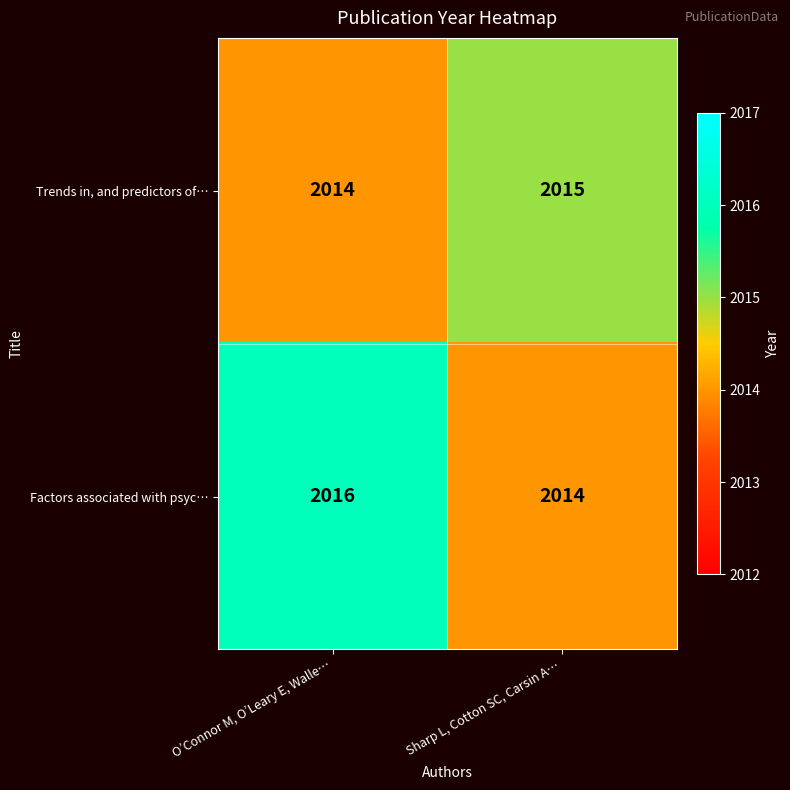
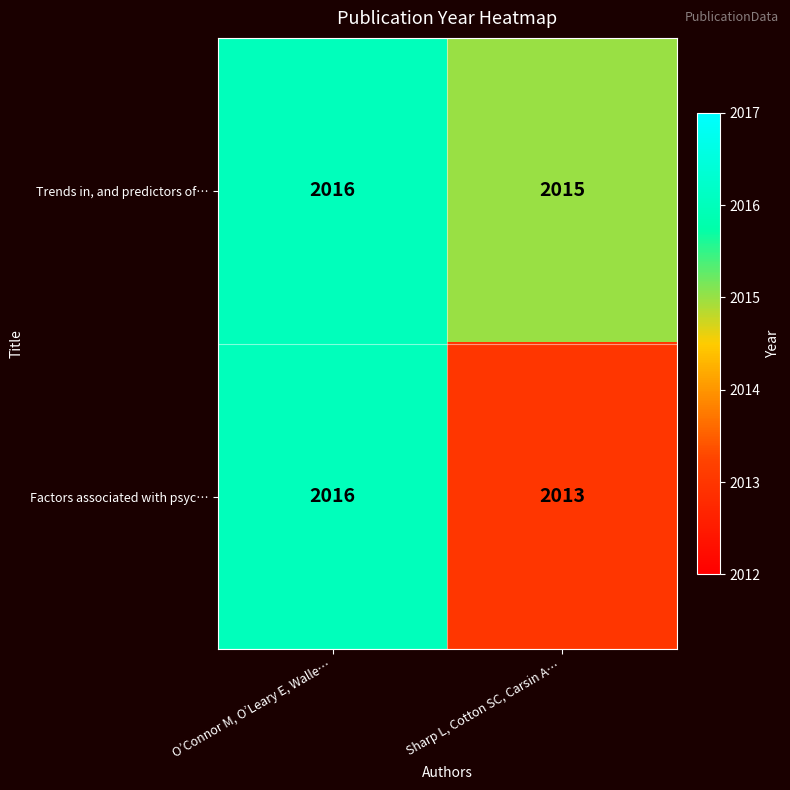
Trends in, and predictors of…, O’Connor M, O’Leary E, Walle…: 2014 -> 2016
Factors associated with psyc…, Sharp L, Cotton SC, Carsin A…: 2014 -> 2013
